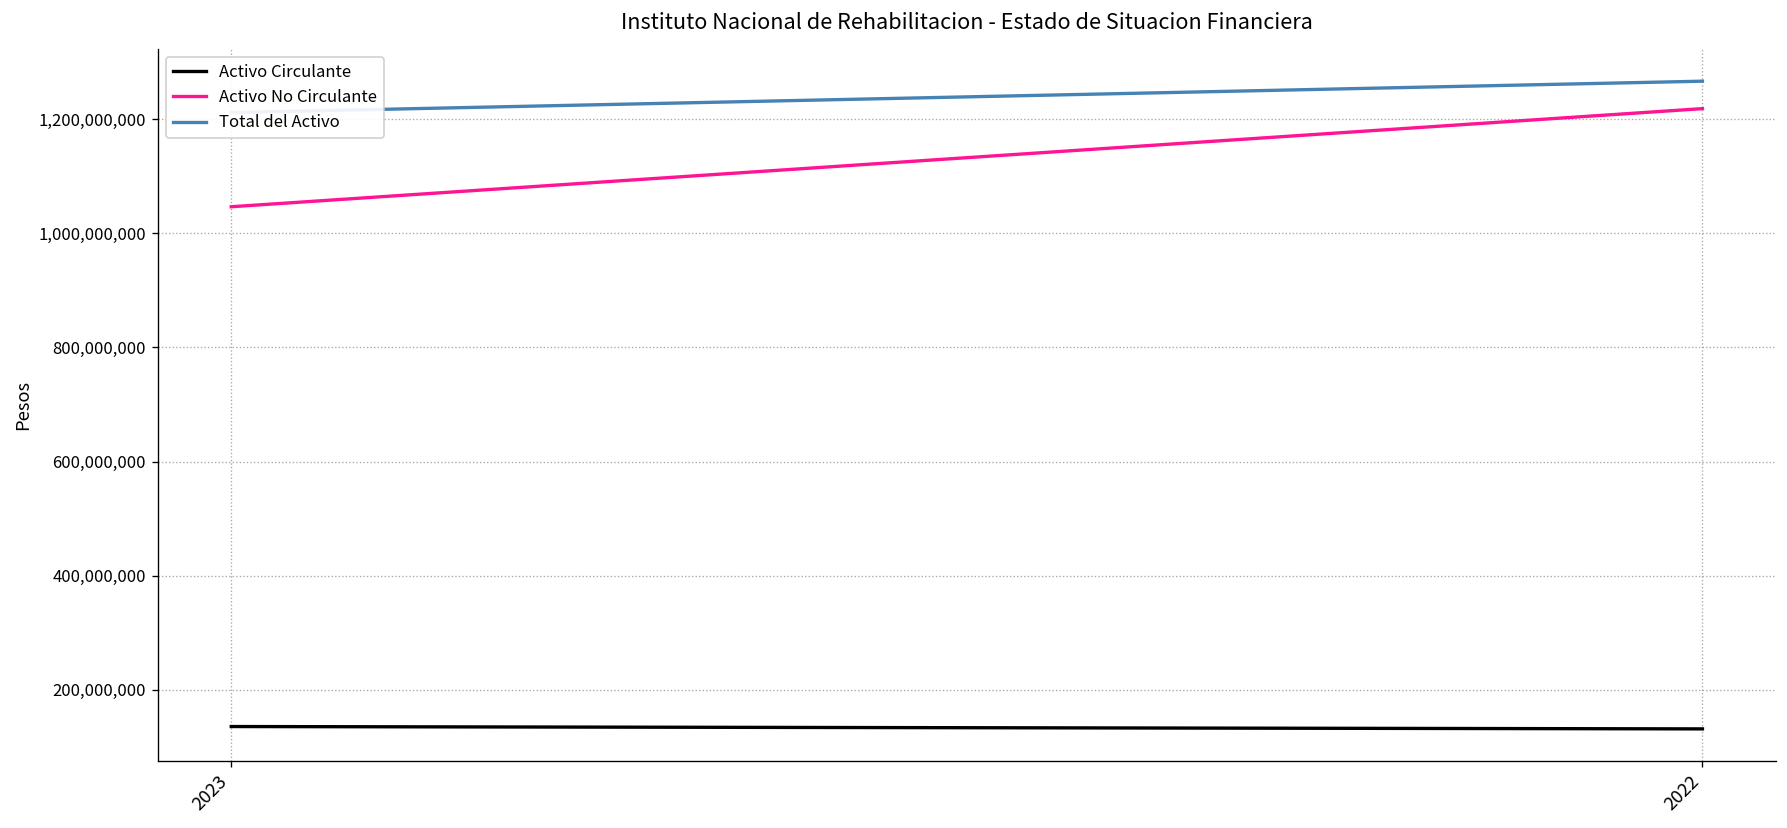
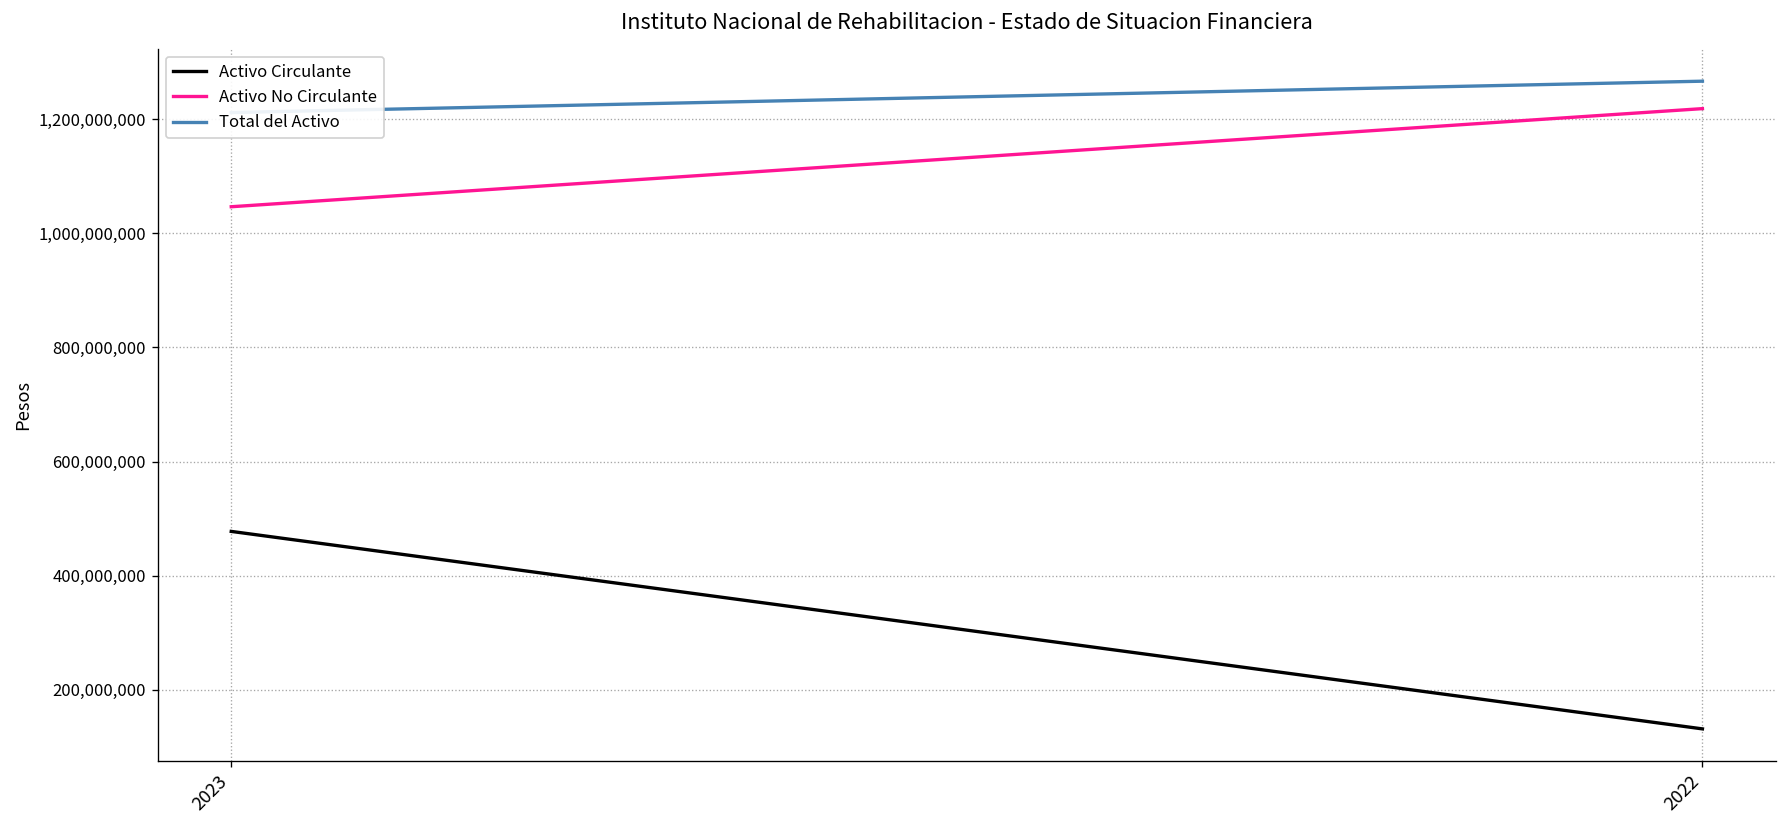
Activo Circulante, 2023: 140,000,000 -> 480,000,000
